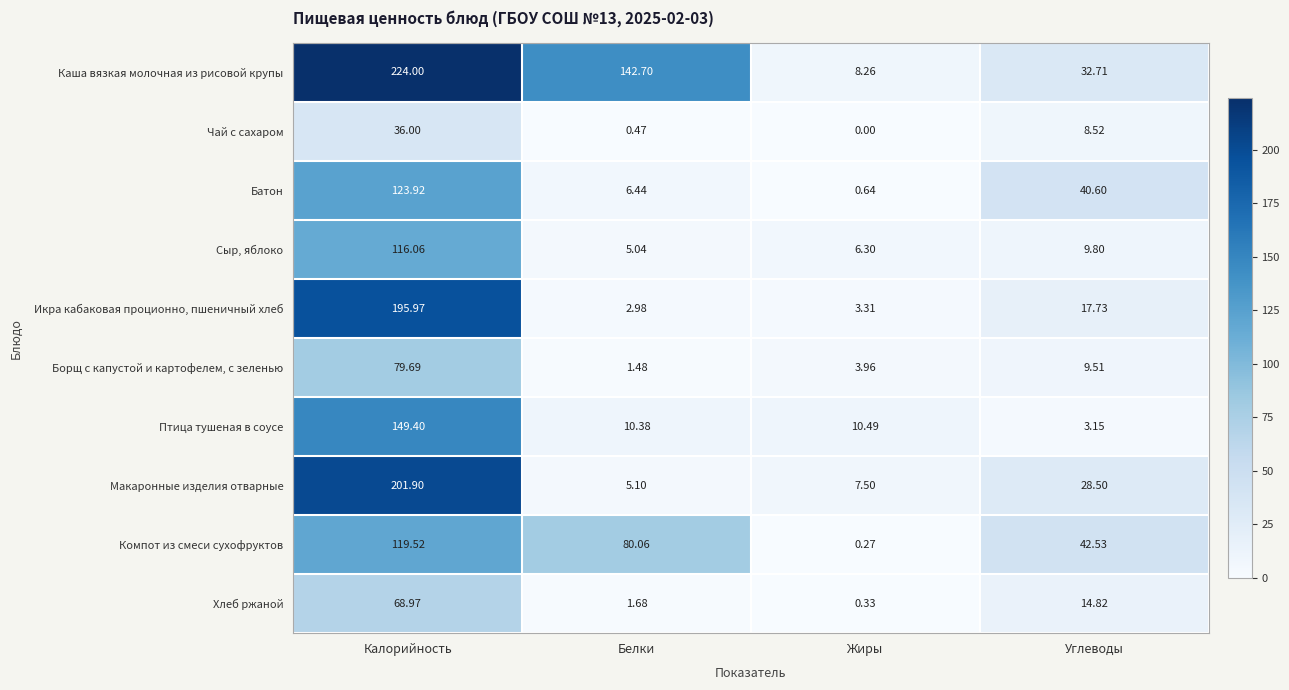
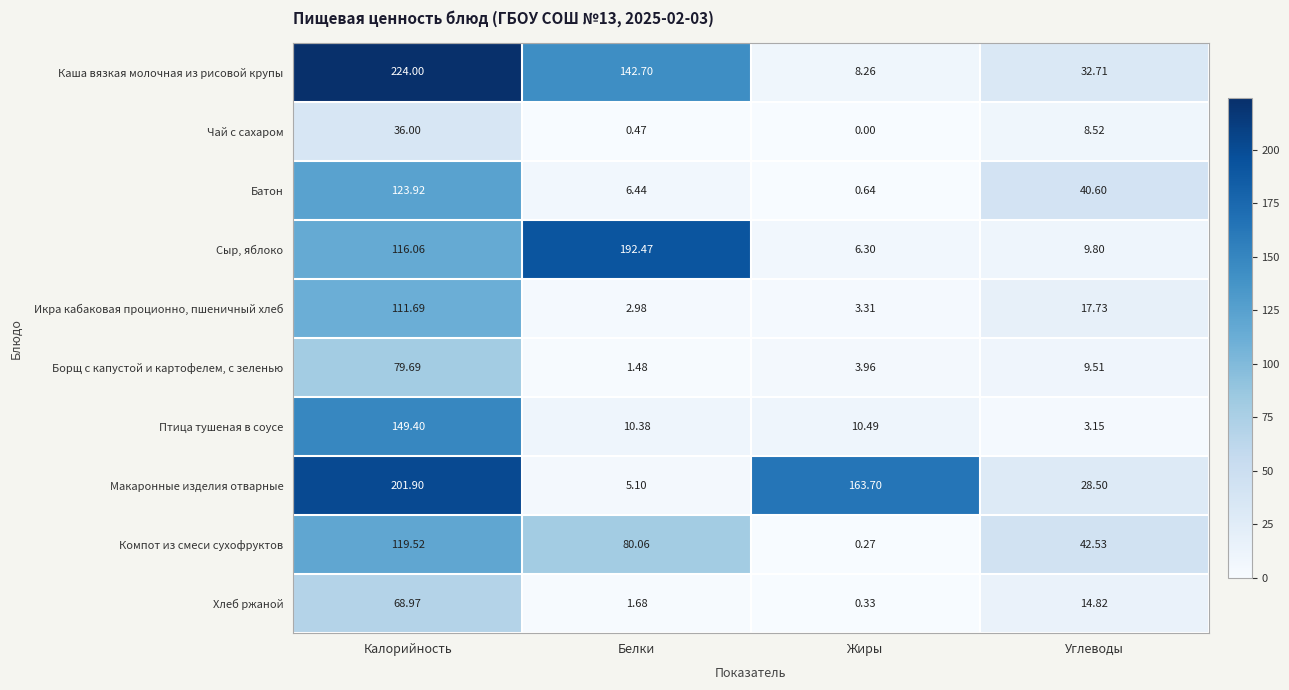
Сыр, яблоко, Белки: 5.04 -> 192.47
Икра кабаковая проционно, пшеничный хлеб, Калорийность: 195.97 -> 111.69
Макаронные изделия отварные, Жиры: 7.50 -> 163.70
